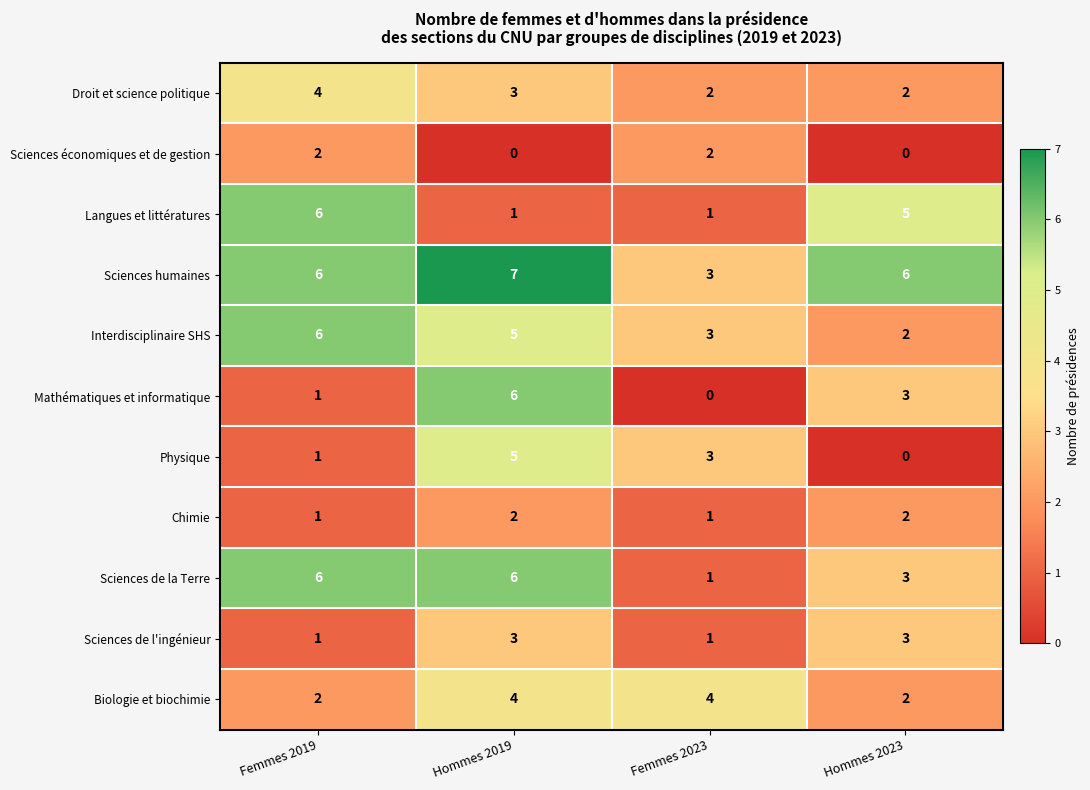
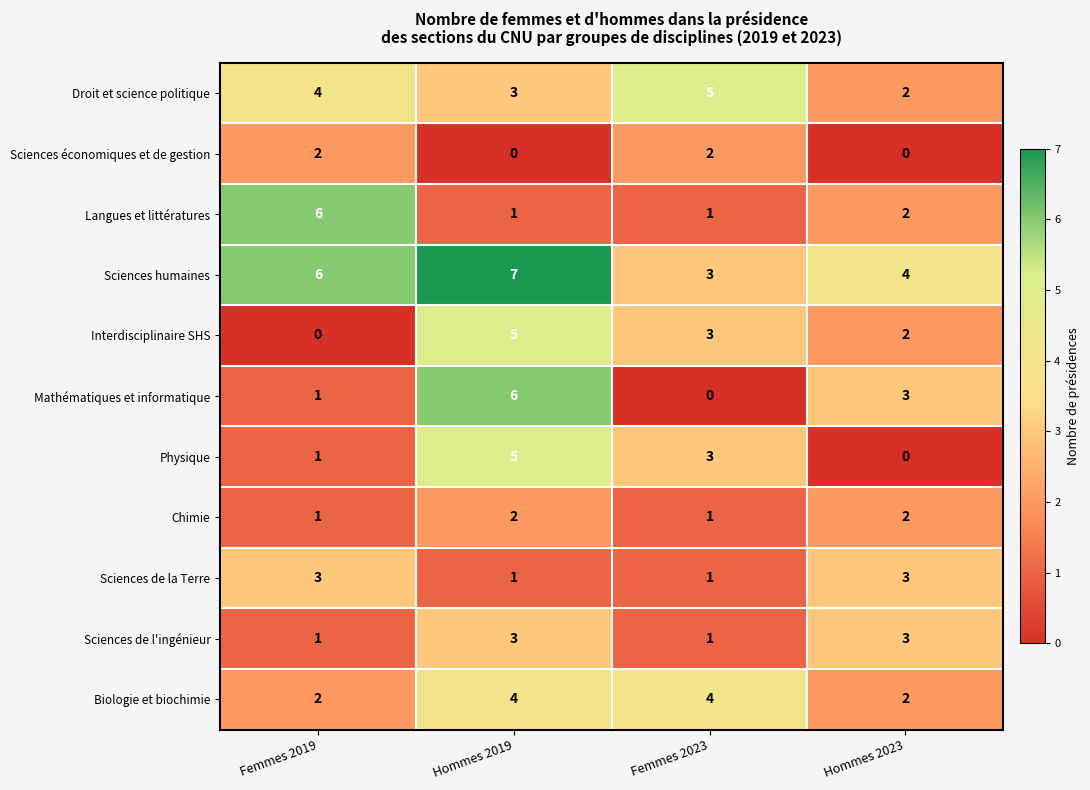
Droit et science politique, Femmes 2023: 2 -> 5
Langues et littératures, Hommes 2023: 5 -> 2
Sciences humaines, Hommes 2023: 6 -> 4
Interdisciplinaire SHS, Femmes 2019: 6 -> 0
Sciences de la Terre, Femmes 2019: 6 -> 3
Sciences de la Terre, Hommes 2019: 6 -> 1
